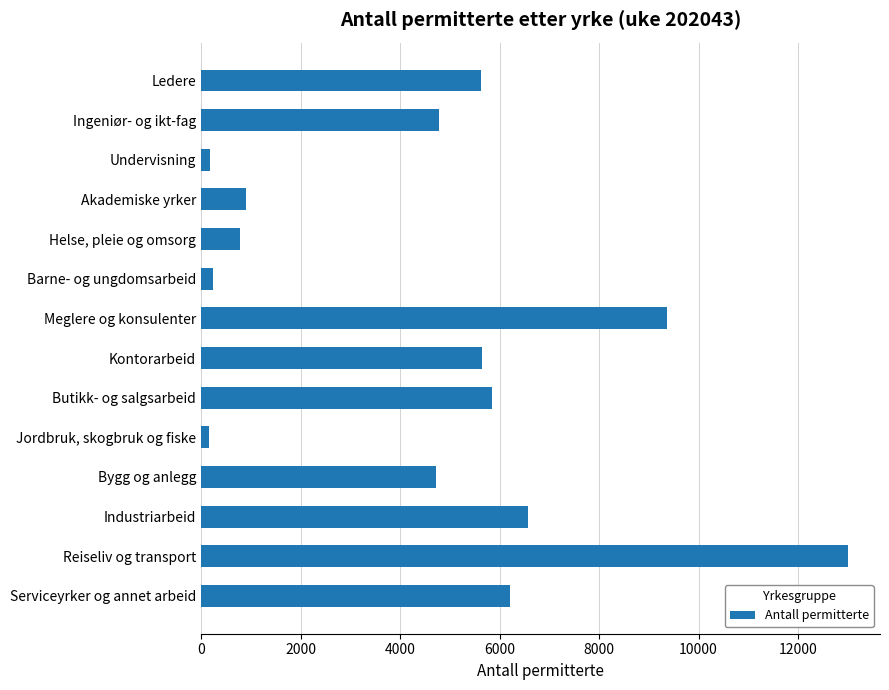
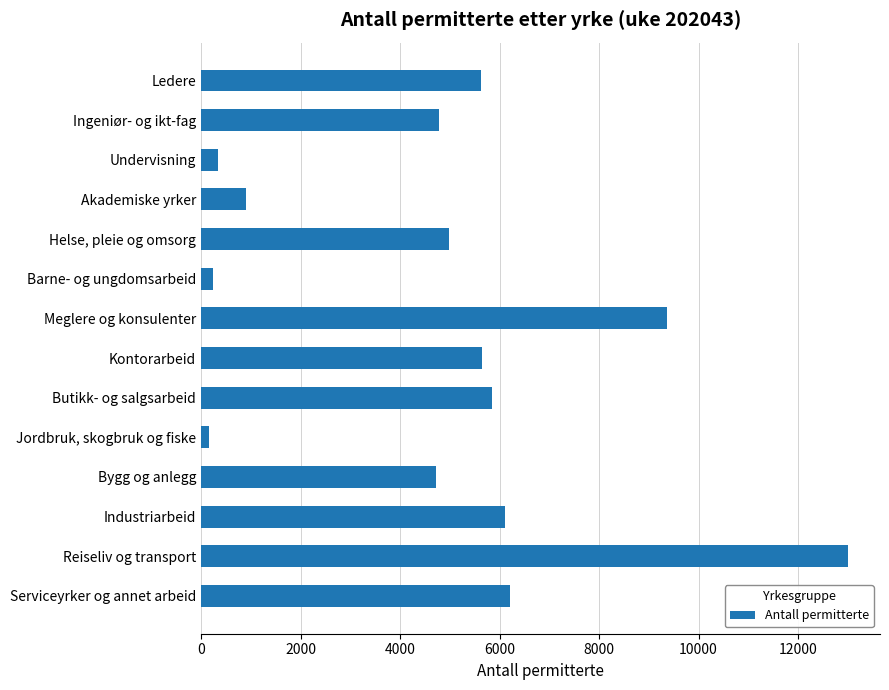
Undervisning: 200 -> 300
Helse, pleie og omsorg: 800 -> 5000
Industriarbeid: 6600 -> 6100
